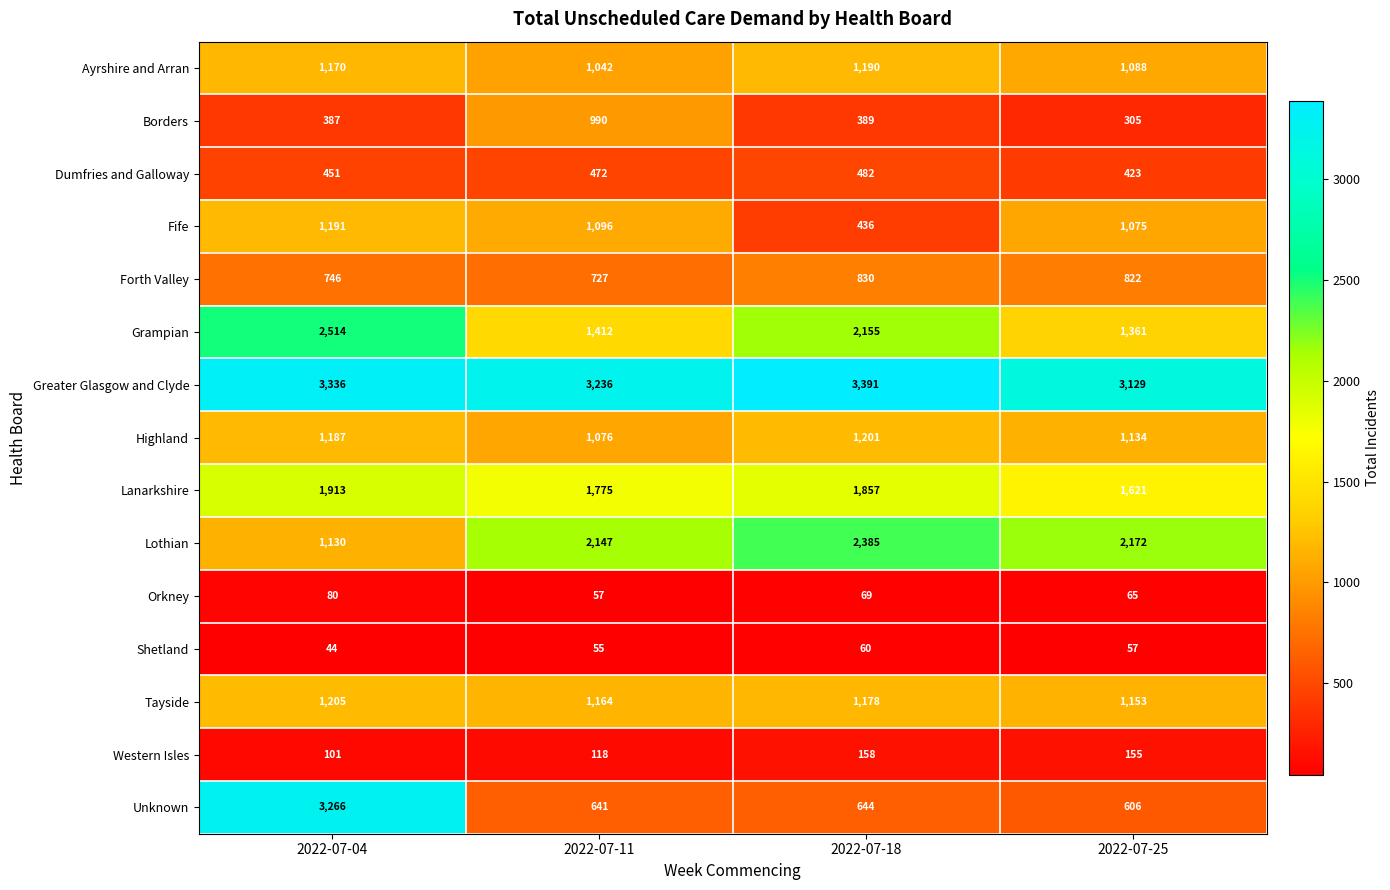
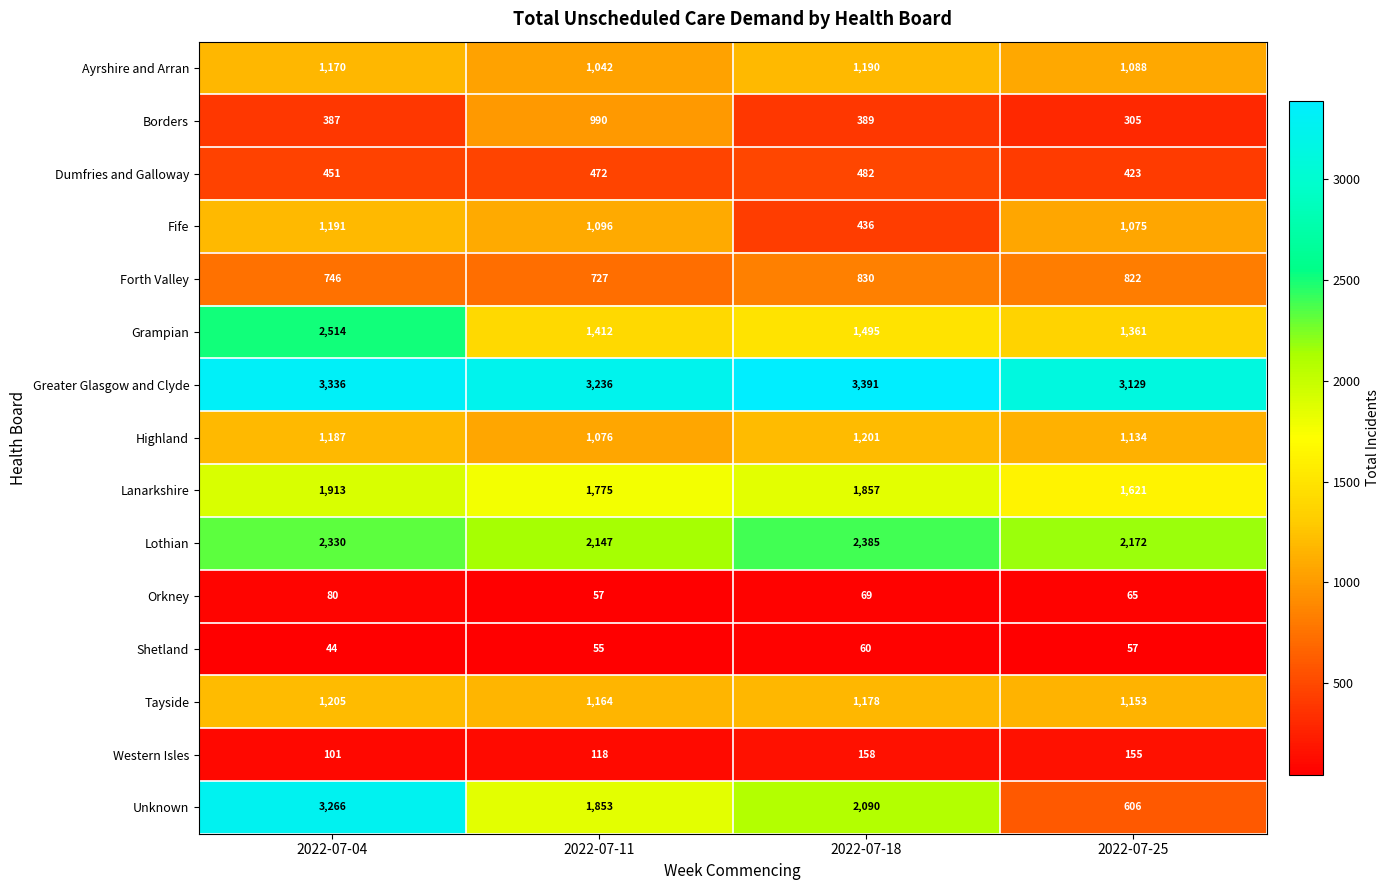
Grampian, 2022-07-18: 2,155 -> 1,495
Lothian, 2022-07-04: 1,130 -> 2,330
Unknown, 2022-07-11: 641 -> 1,853
Unknown, 2022-07-18: 644 -> 2,090
